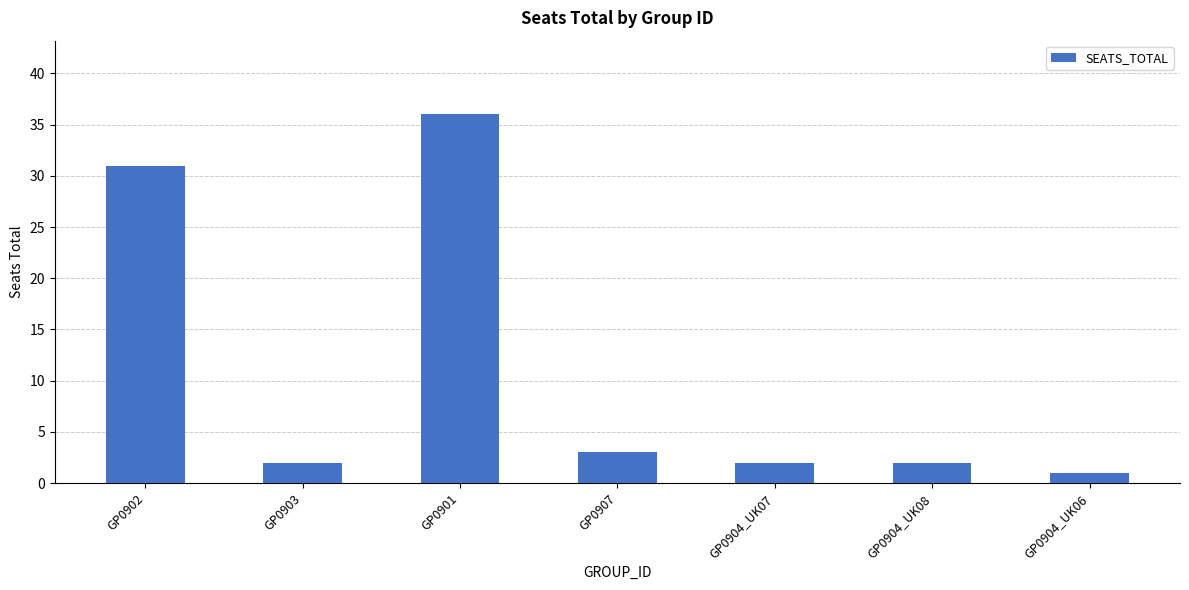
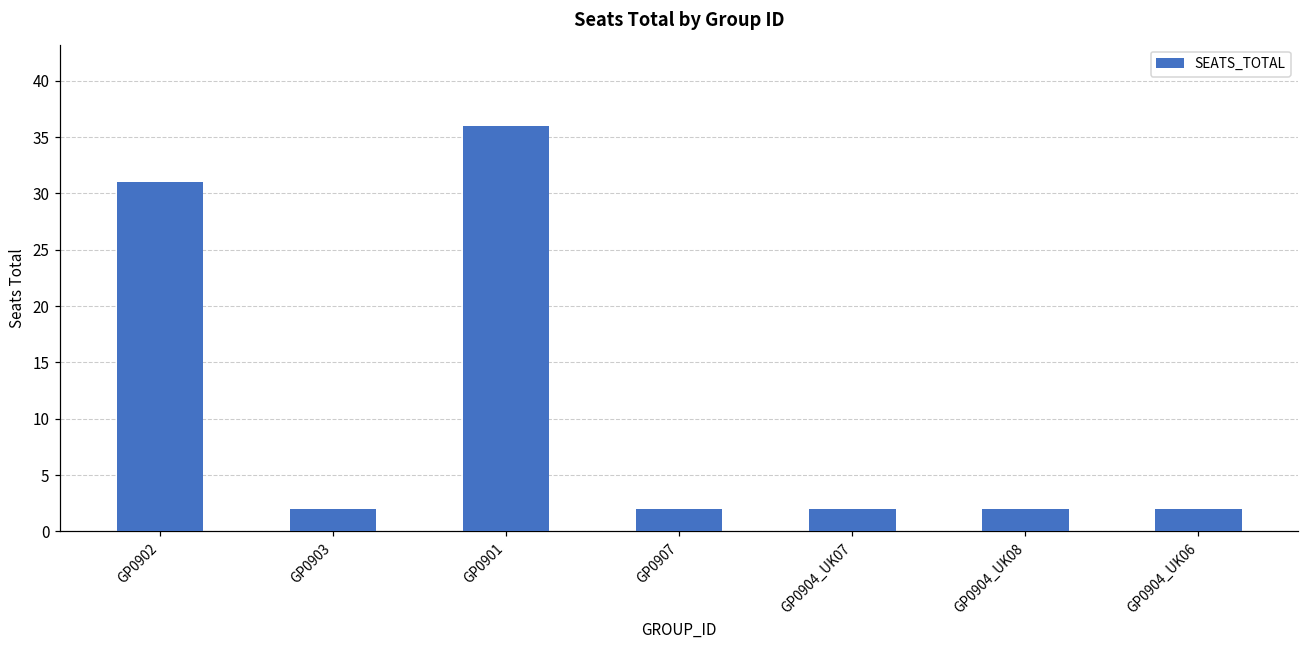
GP0907: 3 -> 2
GP0904_UK06: 1 -> 2
